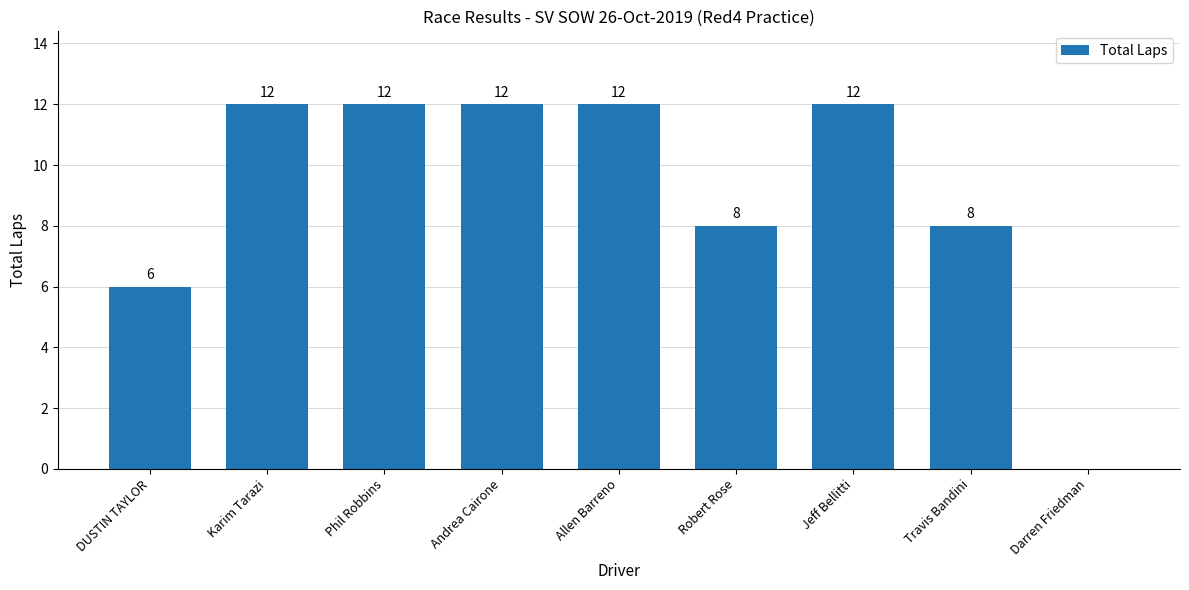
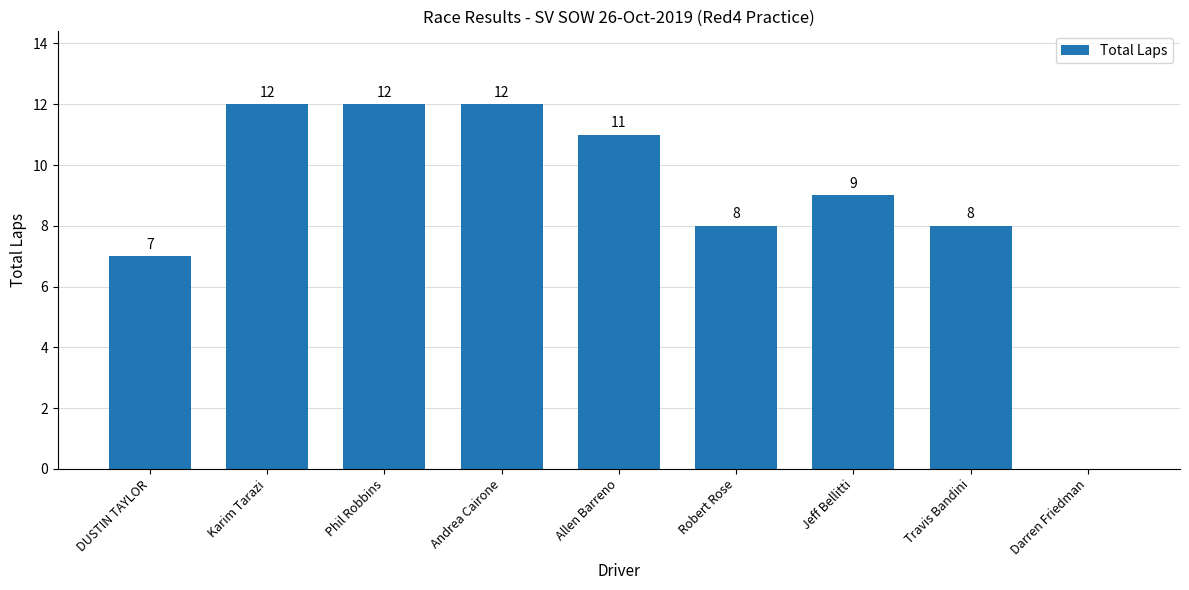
DUSTIN TAYLOR: 6 -> 7
Allen Barreno: 12 -> 11
Jeff Bellitti: 12 -> 9
